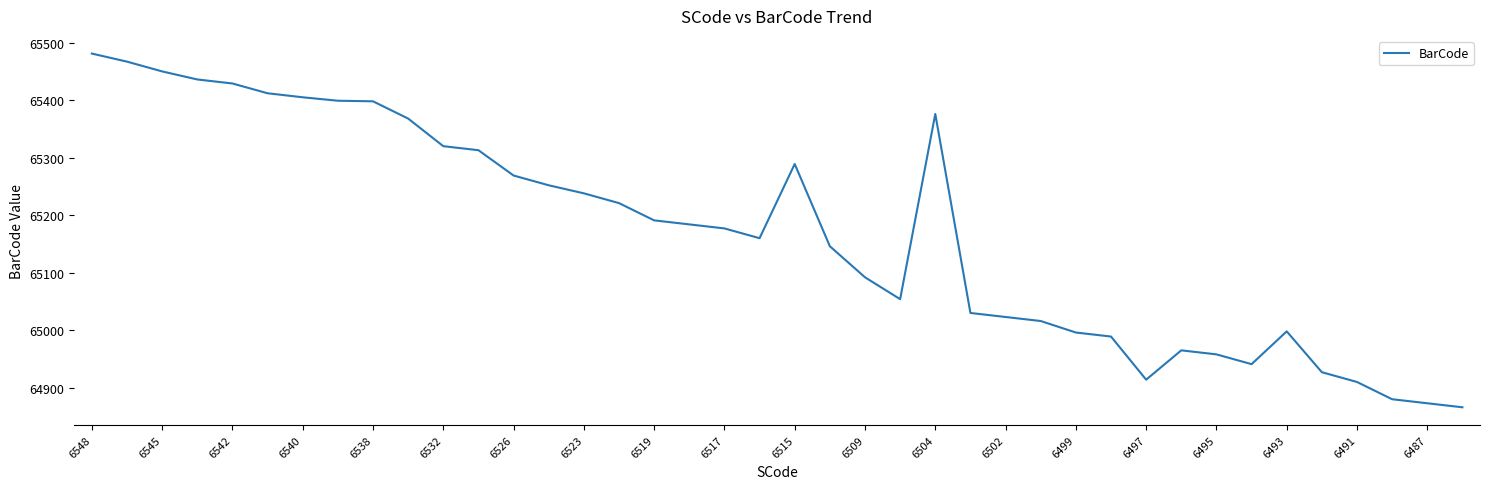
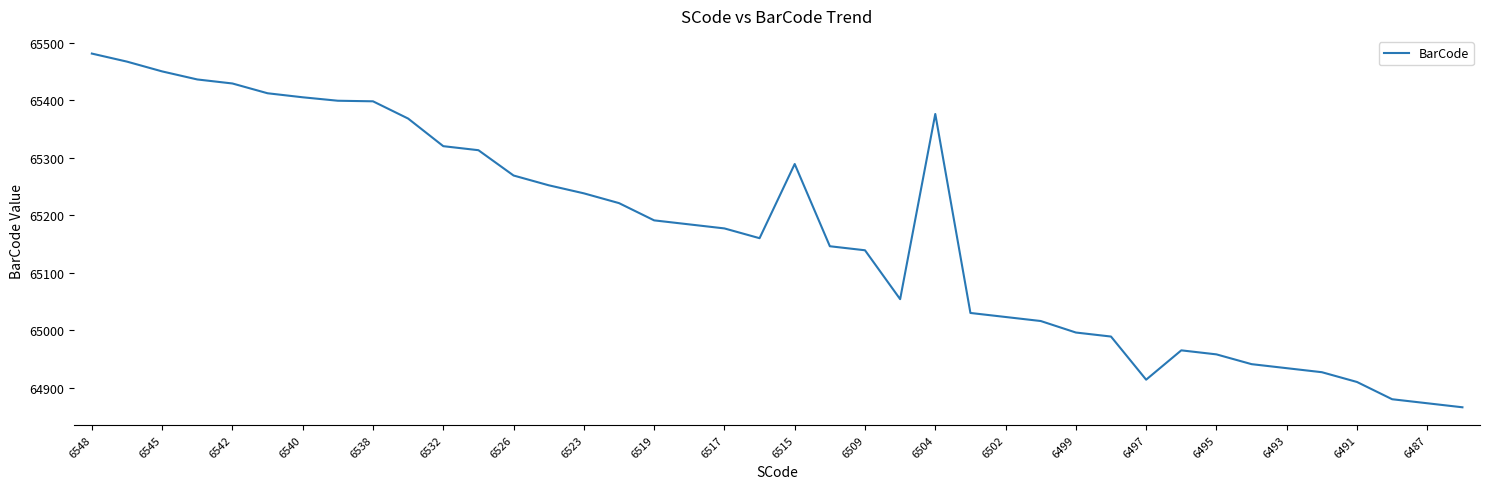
6509: 65090 -> 65140
6493: 65000 -> 64930
